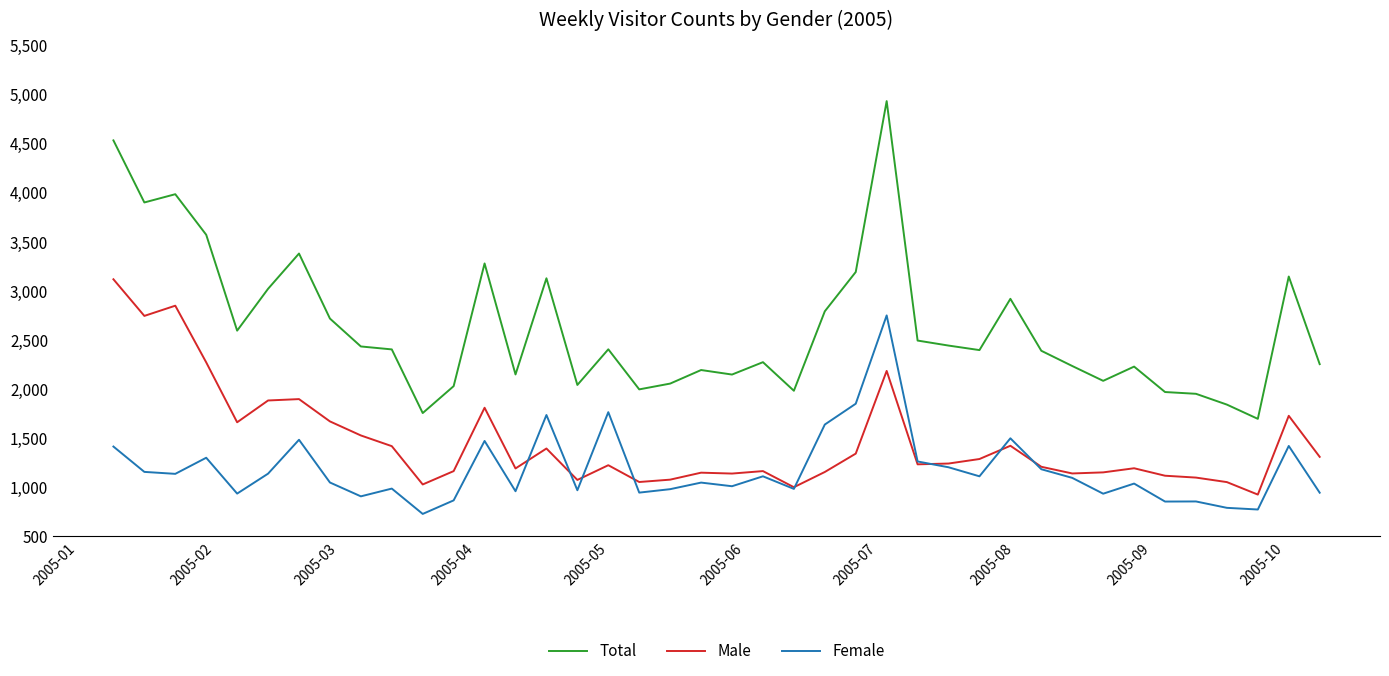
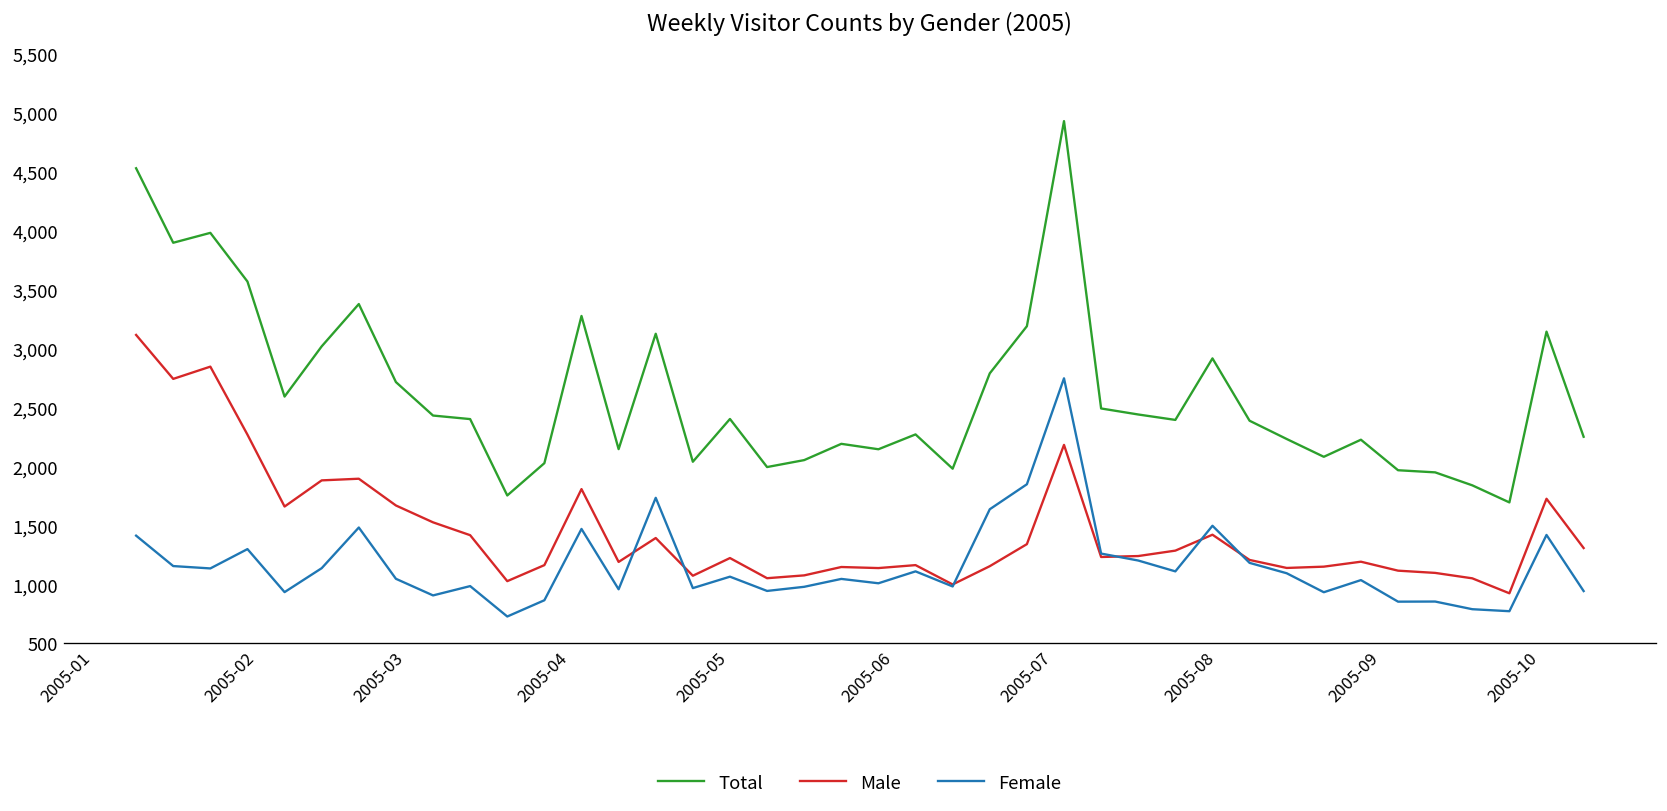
Female, 2005-05: 1,800 -> 1,100
